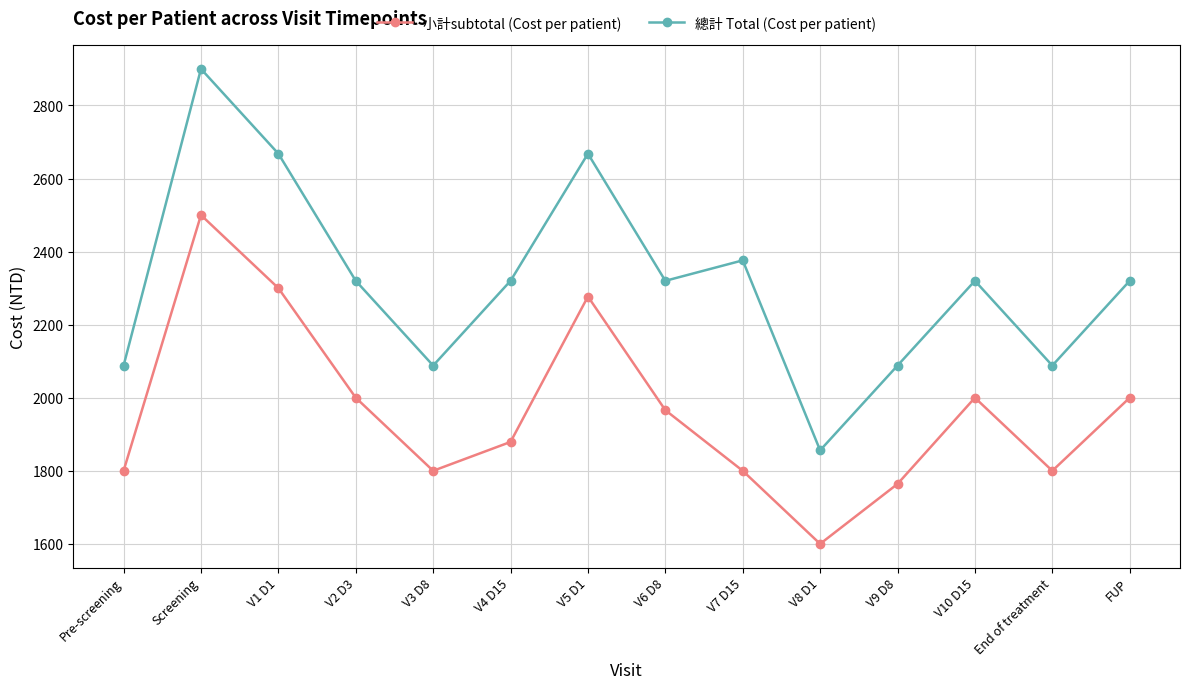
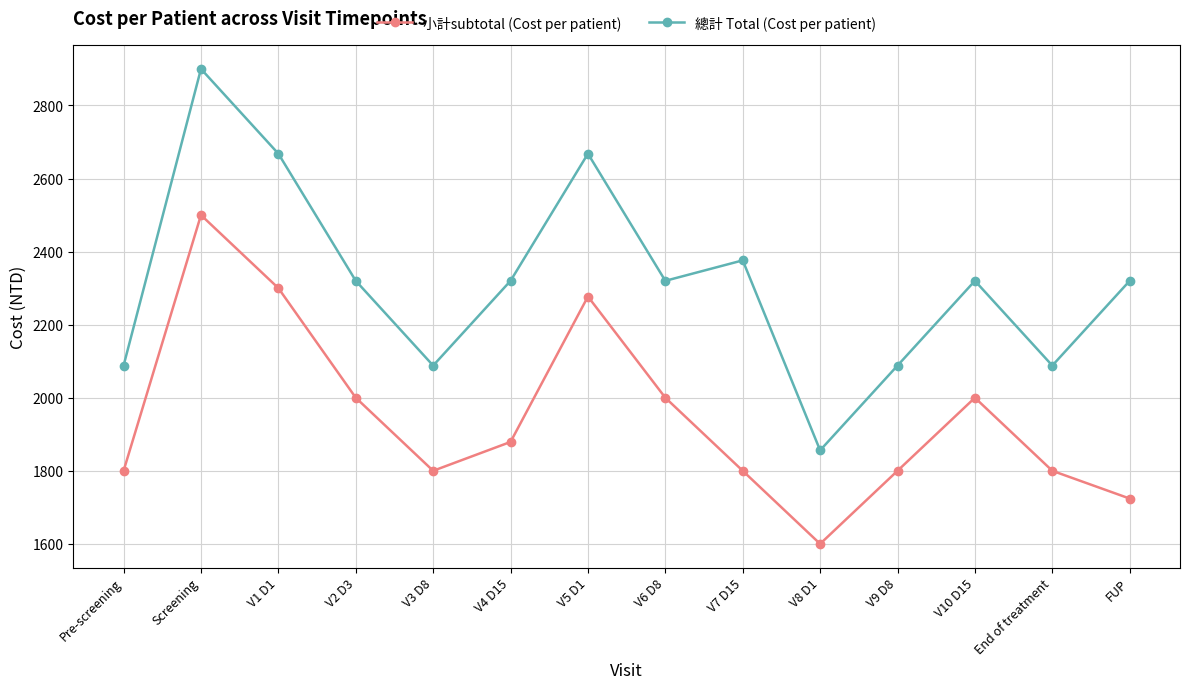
小計subtotal (Cost per patient), V6 D8: 1970 -> 2000
小計subtotal (Cost per patient), V9 D8: 1760 -> 1800
小計subtotal (Cost per patient), FUP: 2000 -> 1720
